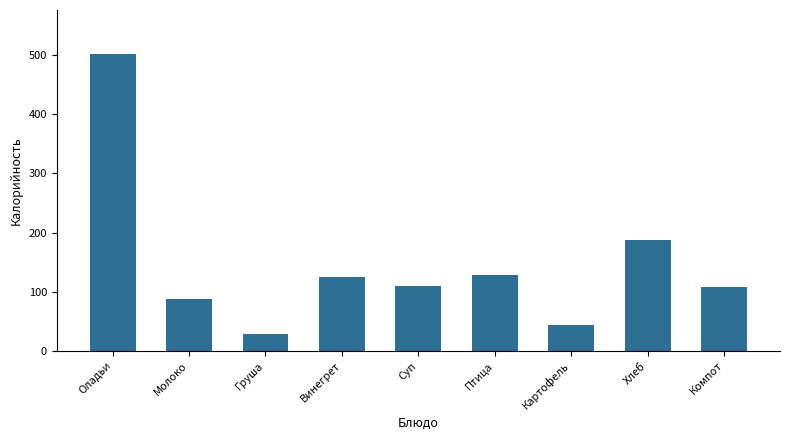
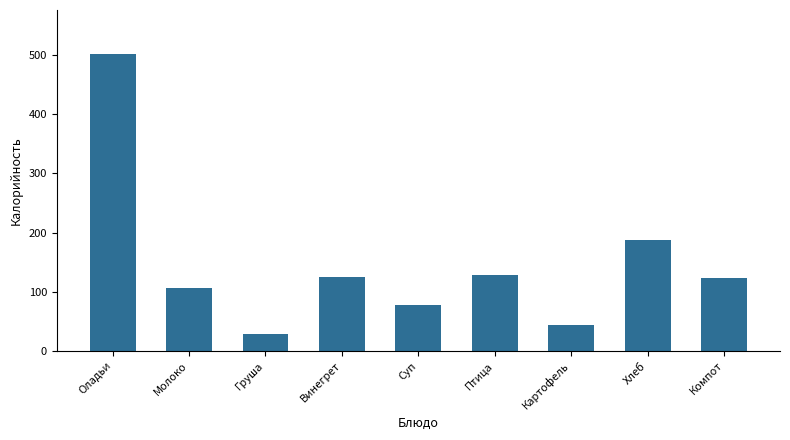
Молоко: 90 -> 110
Суп: 110 -> 80
Компот: 110 -> 120
